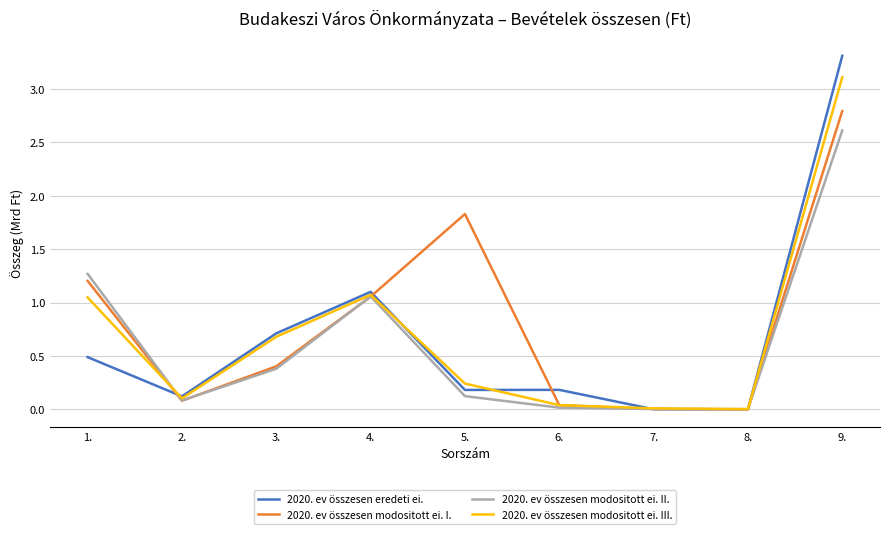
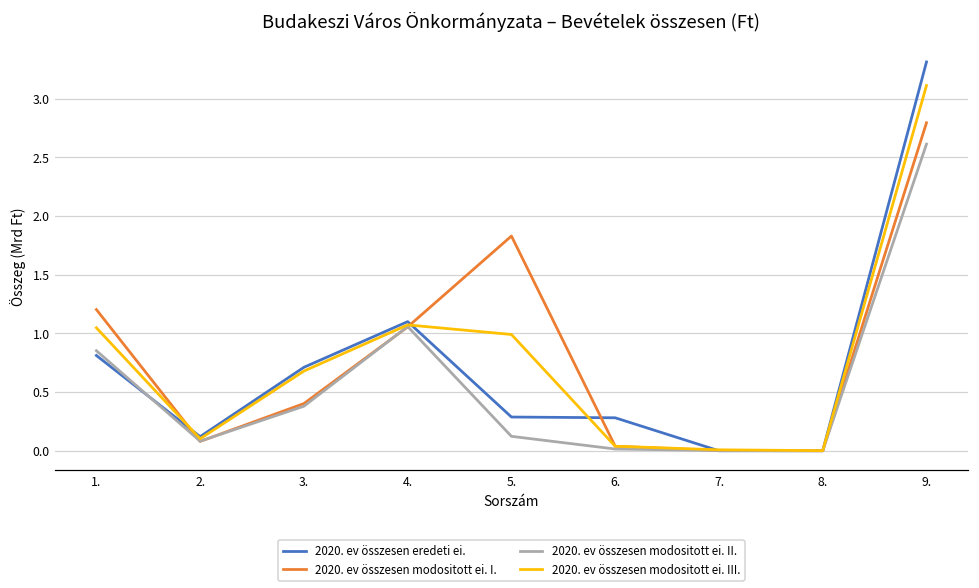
2020. ev összesen eredeti ei., 1.: 0.49 -> 0.81
2020. ev összesen modositott ei. II., 1.: 1.27 -> 0.85
2020. ev összesen eredeti ei., 5.: 0.18 -> 0.29
2020. ev összesen modositott ei. III., 5.: 0.24 -> 0.99
2020. ev összesen eredeti ei., 6.: 0.18 -> 0.28
